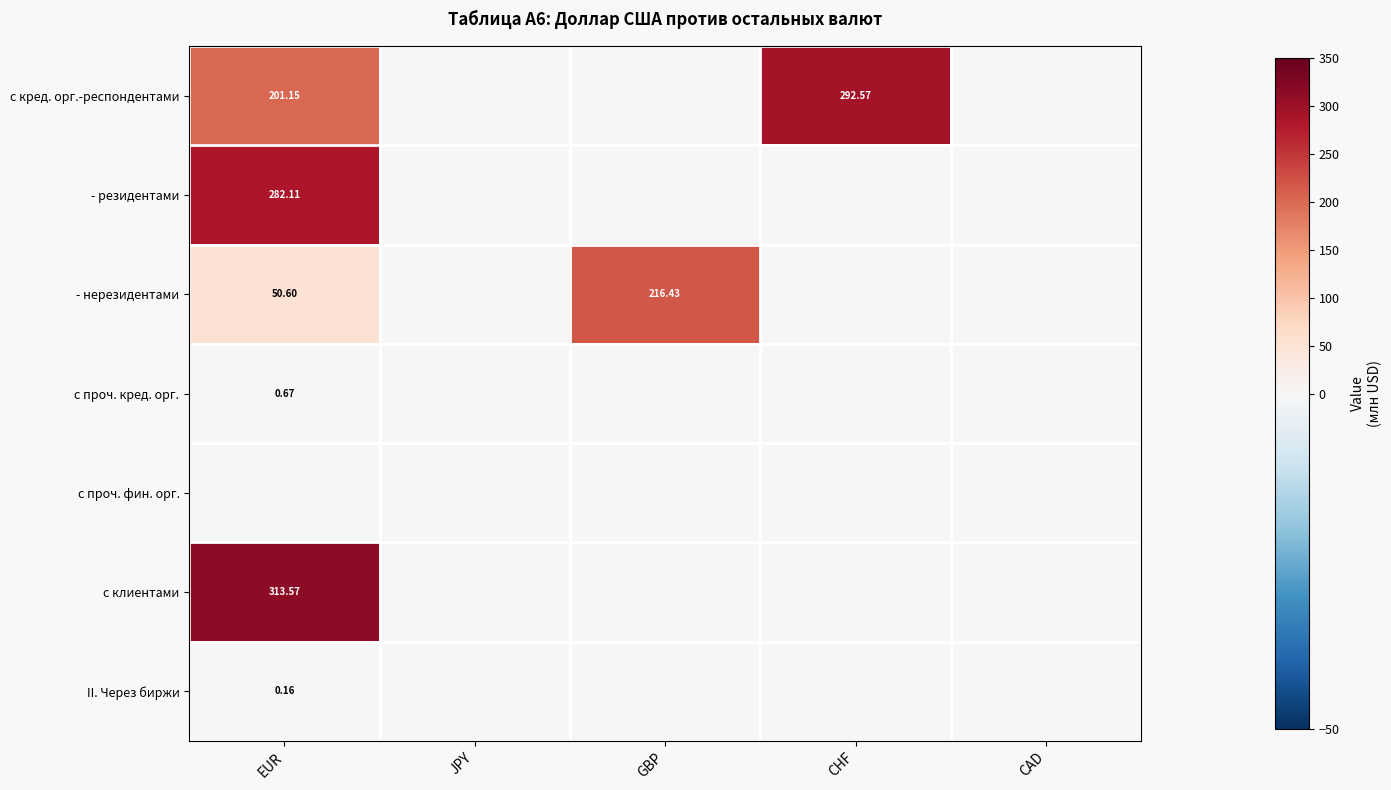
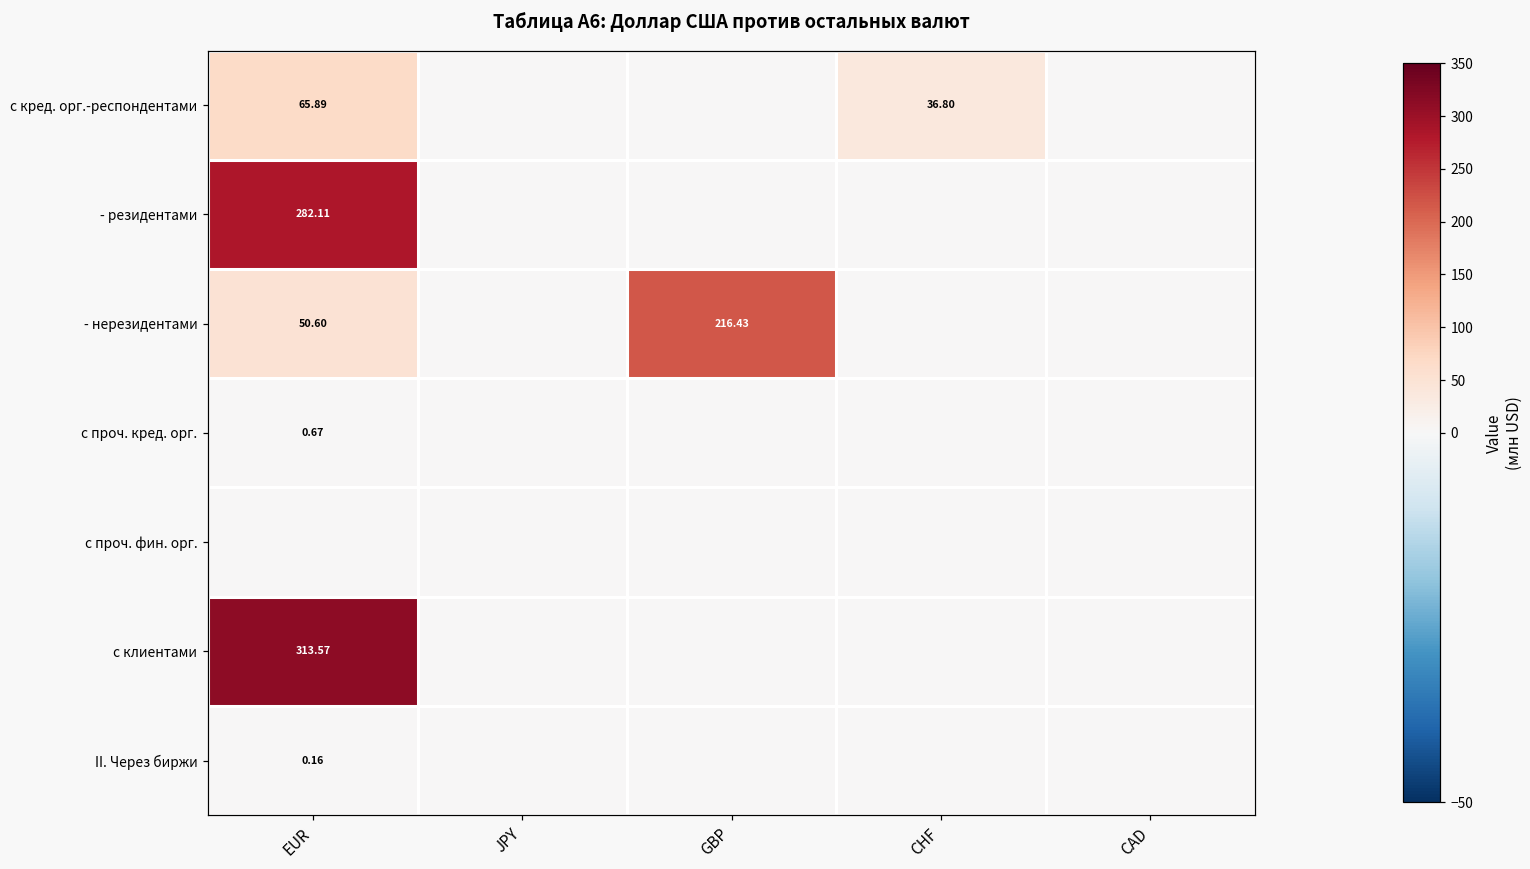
с кред. орг.-респондентами, EUR: 201.15 -> 65.89
с кред. орг.-респондентами, CHF: 292.57 -> 36.80
